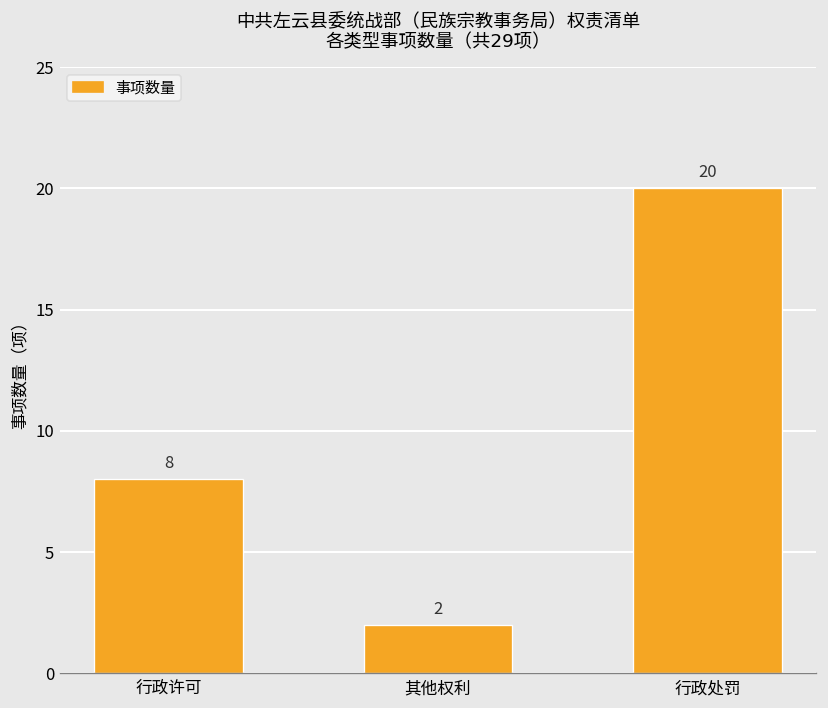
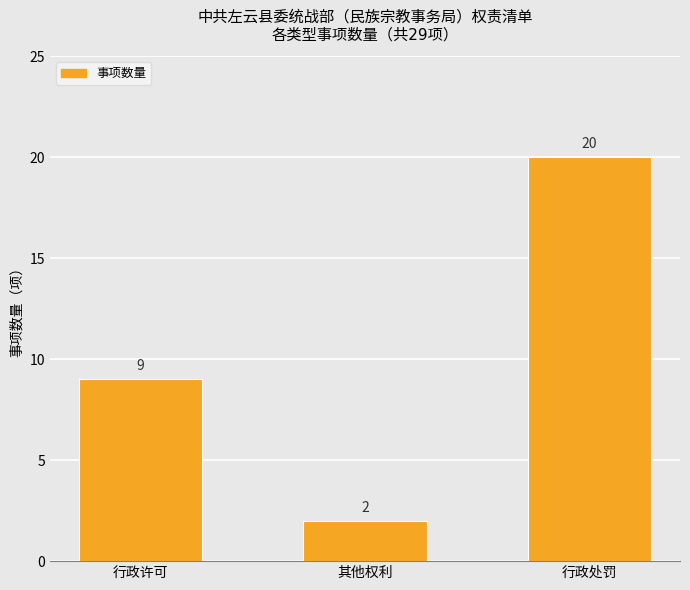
行政许可: 8 -> 9
